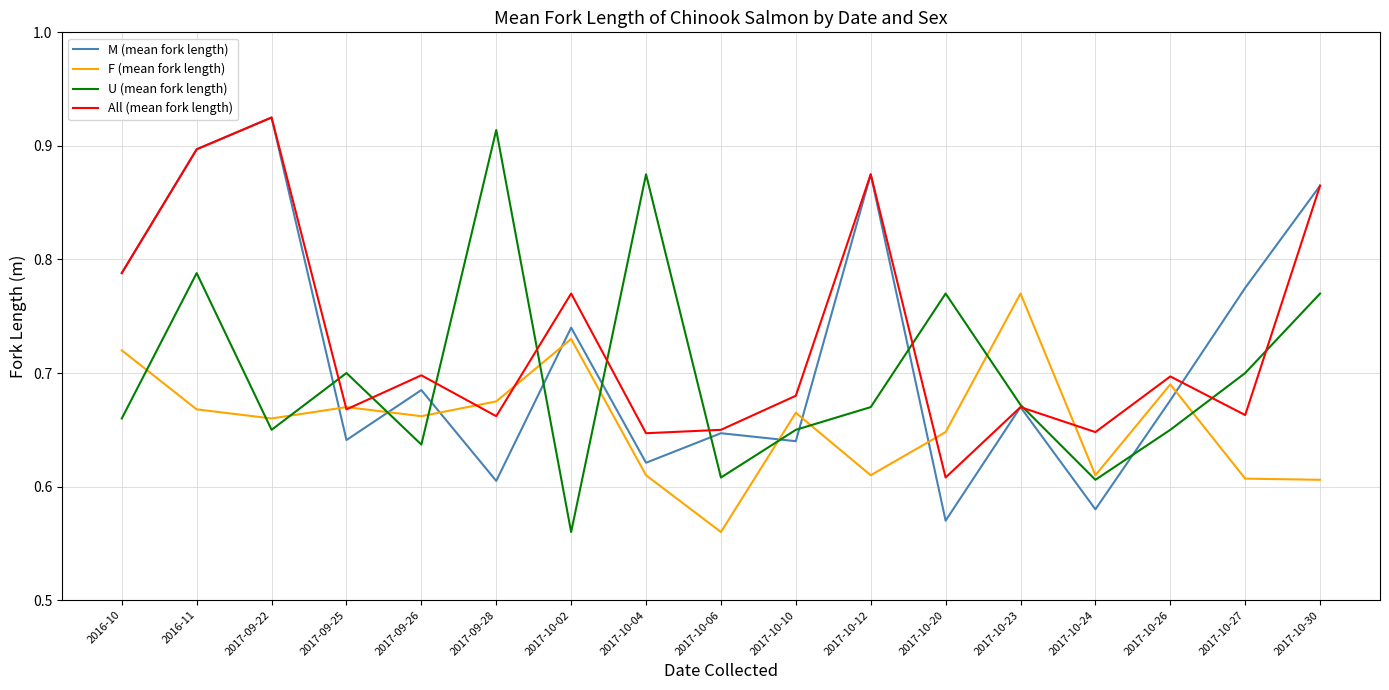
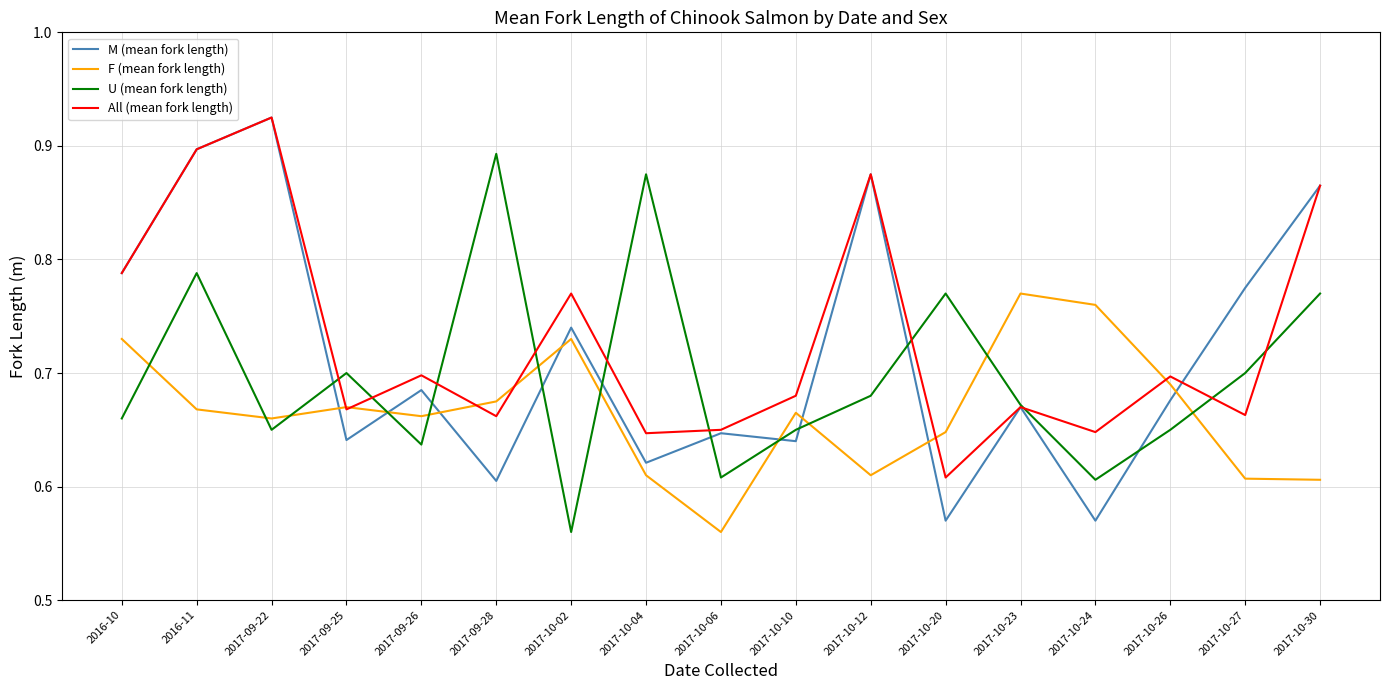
F (mean fork length), 2016-10: 0.72 -> 0.73
U (mean fork length), 2017-09-28: 0.914 -> 0.893
U (mean fork length), 2017-10-12: 0.67 -> 0.68
M (mean fork length), 2017-10-24: 0.58 -> 0.57
F (mean fork length), 2017-10-24: 0.61 -> 0.76
